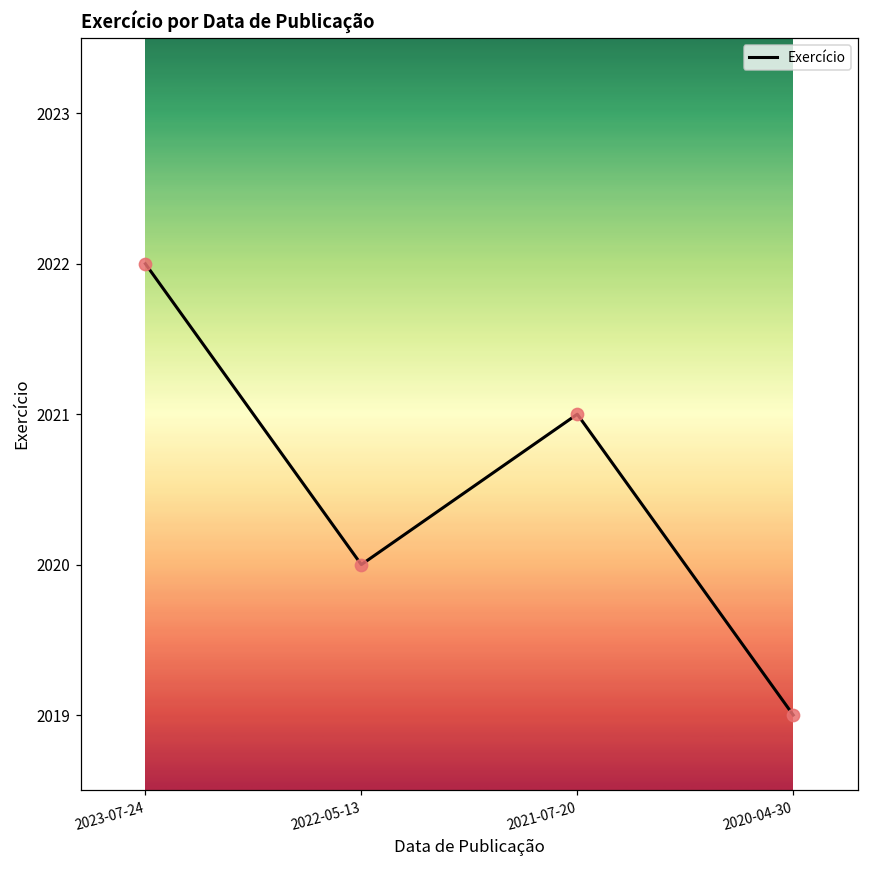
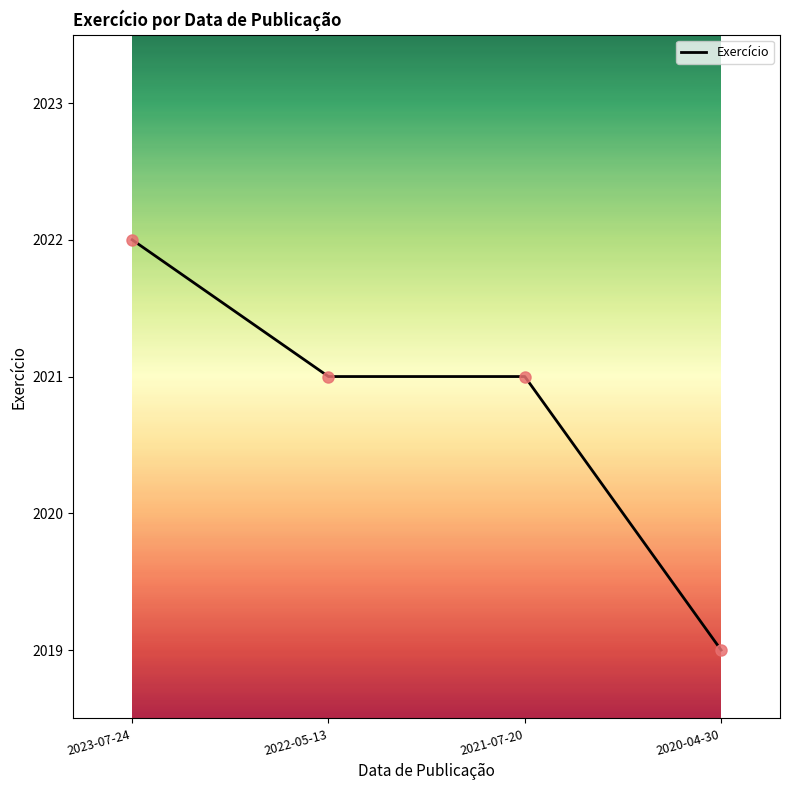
2022-05-13: 2020 -> 2021
